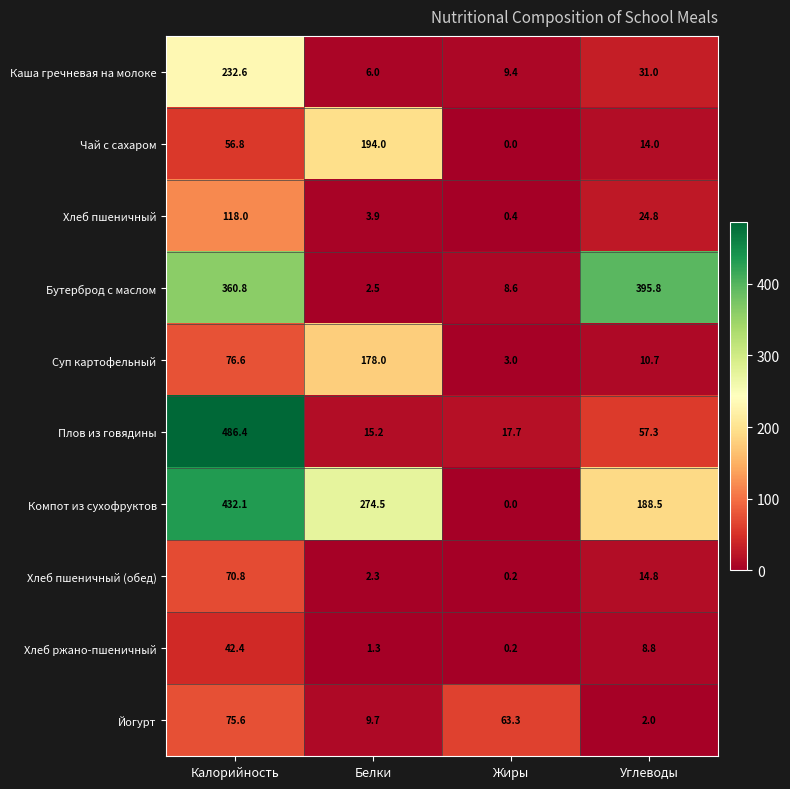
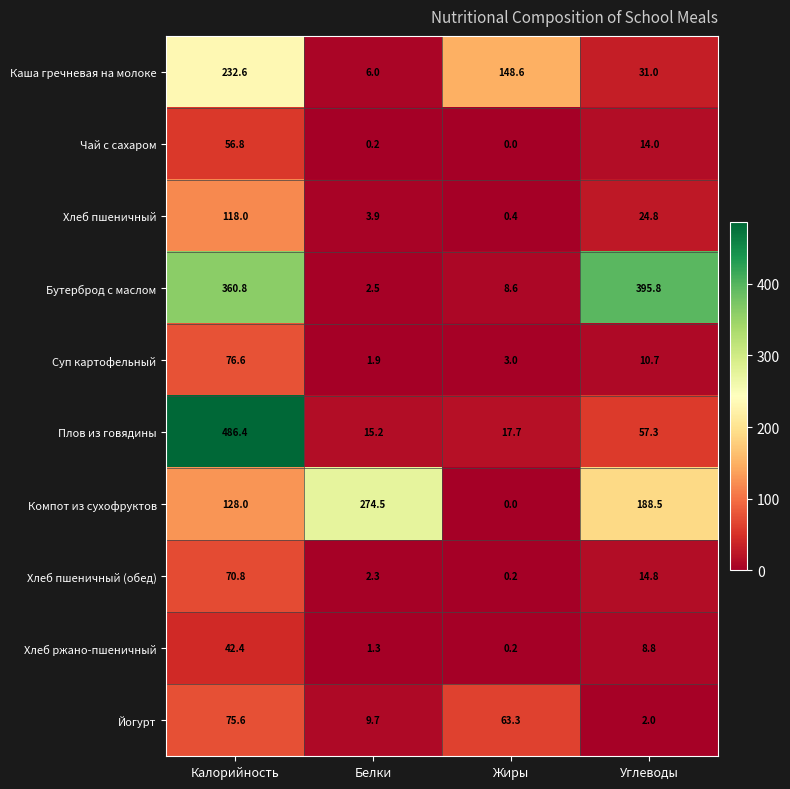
Каша гречневая на молоке, Жиры: 9.4 -> 148.6
Чай с сахаром, Белки: 194.0 -> 0.2
Суп картофельный, Белки: 178.0 -> 1.9
Компот из сухофруктов, Калорийность: 432.1 -> 128.0
